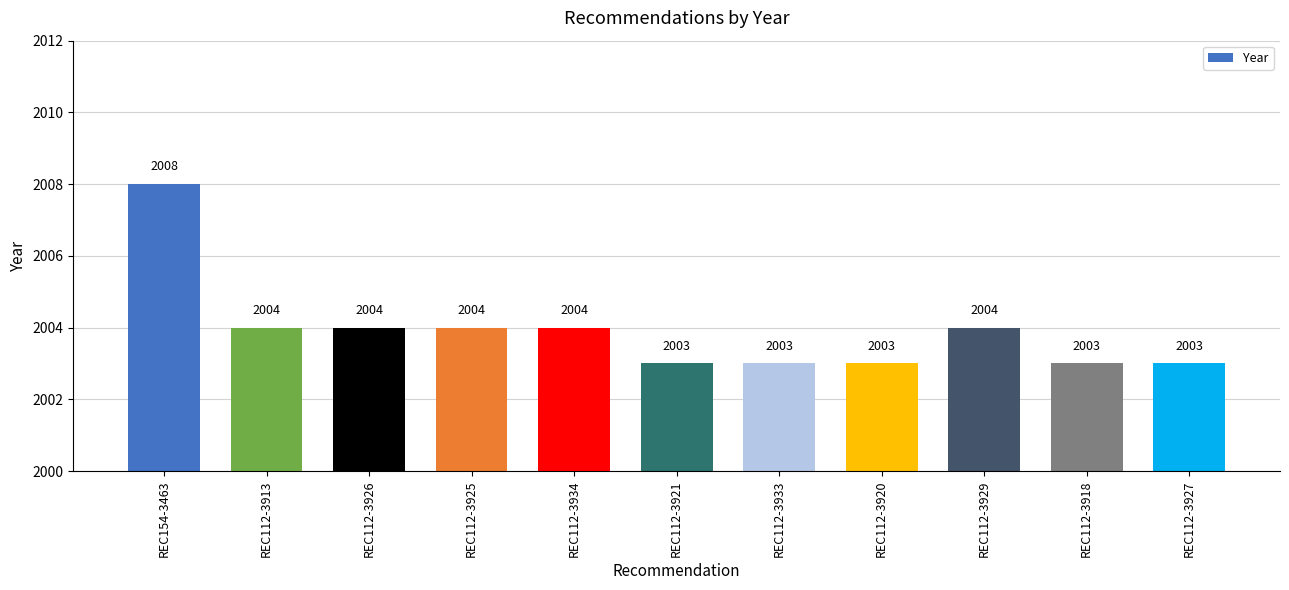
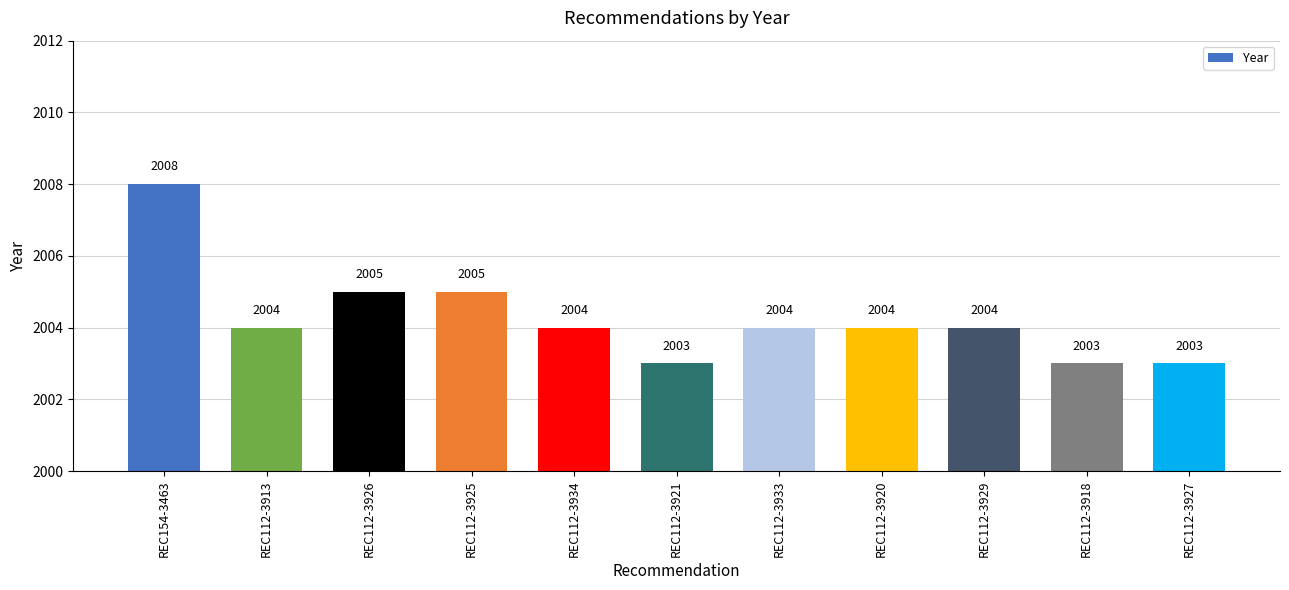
REC112-3926: 2004 -> 2005
REC112-3925: 2004 -> 2005
REC112-3933: 2003 -> 2004
REC112-3920: 2003 -> 2004
